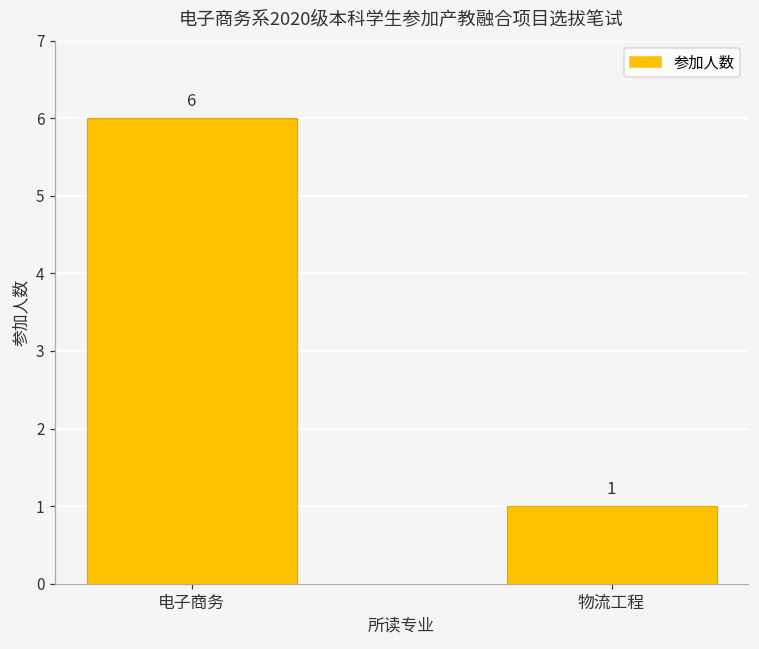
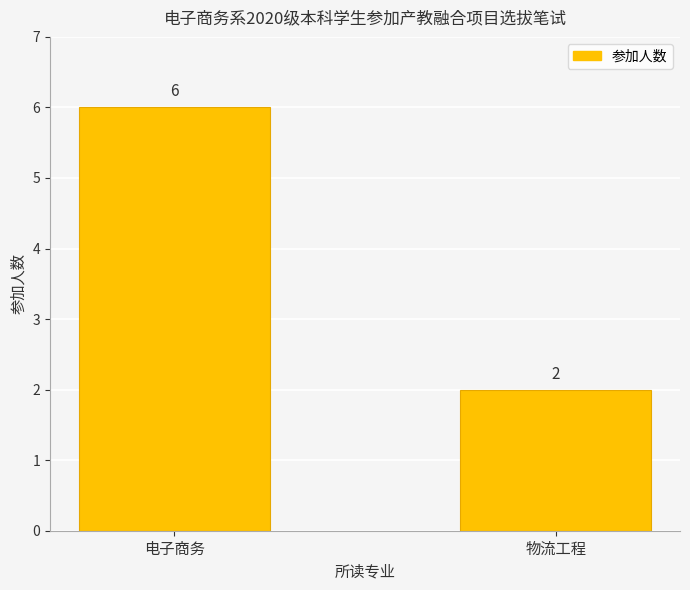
物流工程: 1 -> 2
